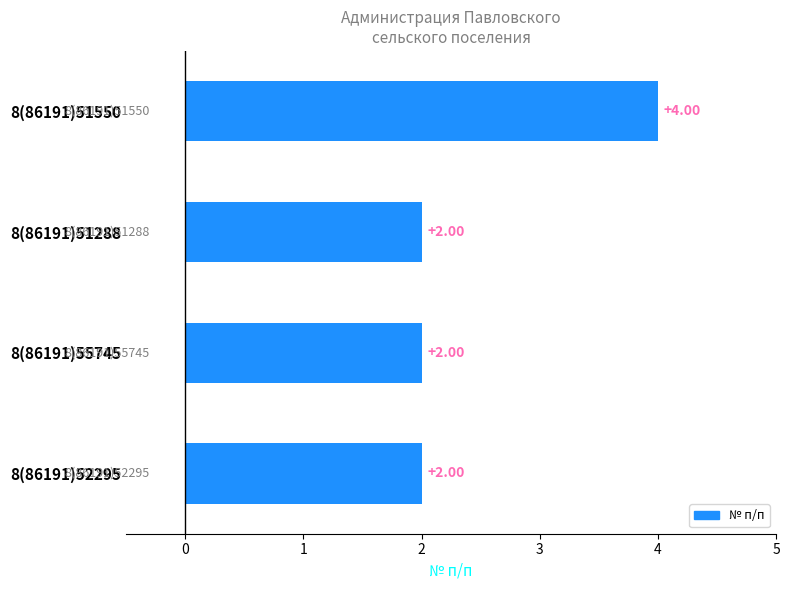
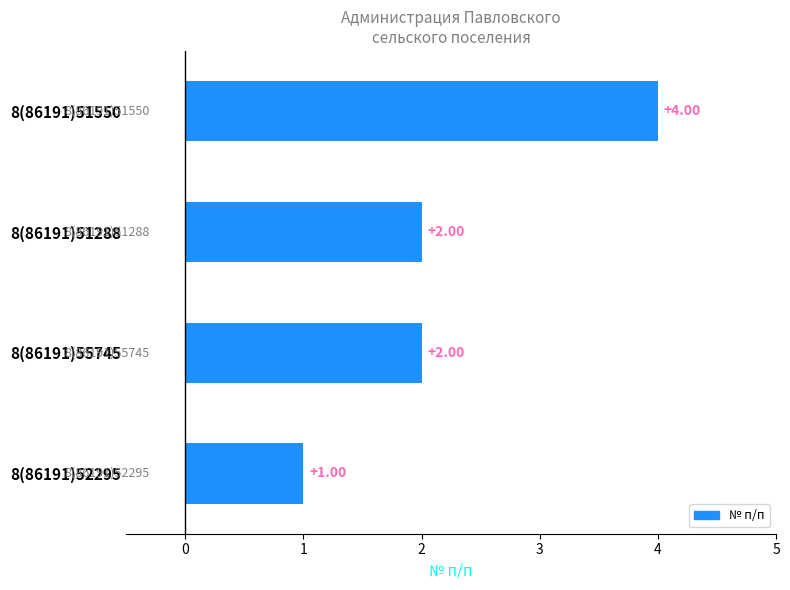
8(86191)52295: +2.00 -> +1.00
